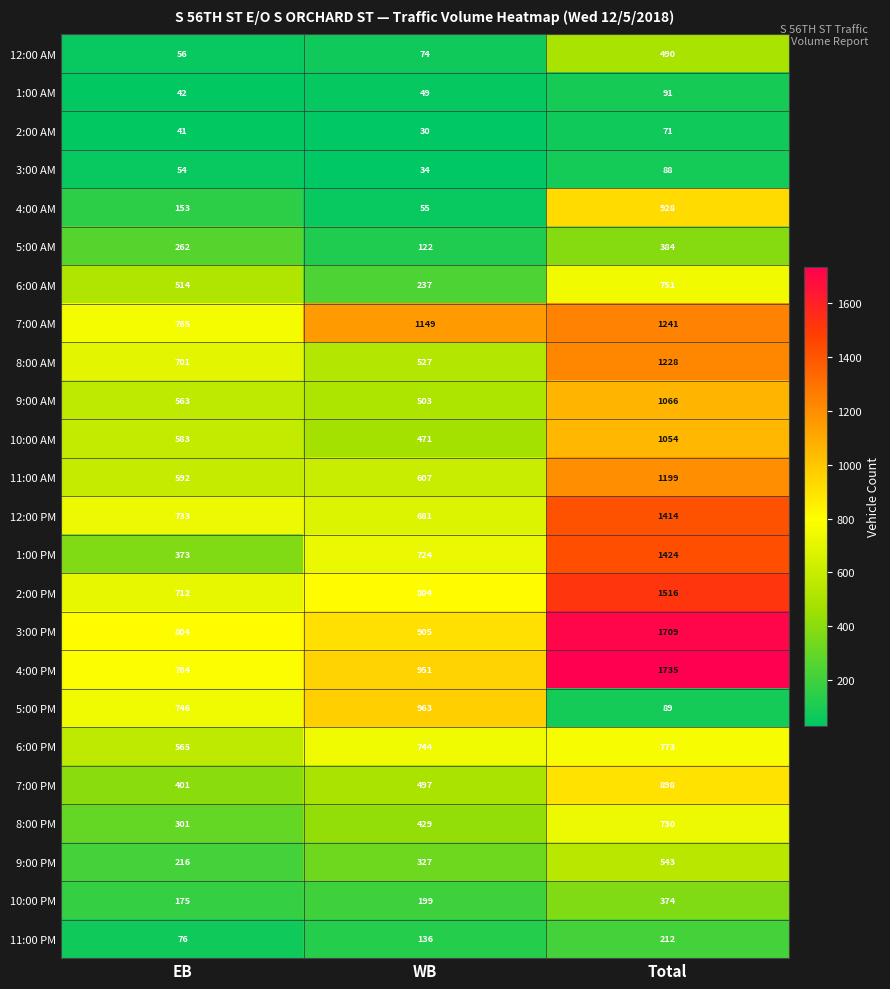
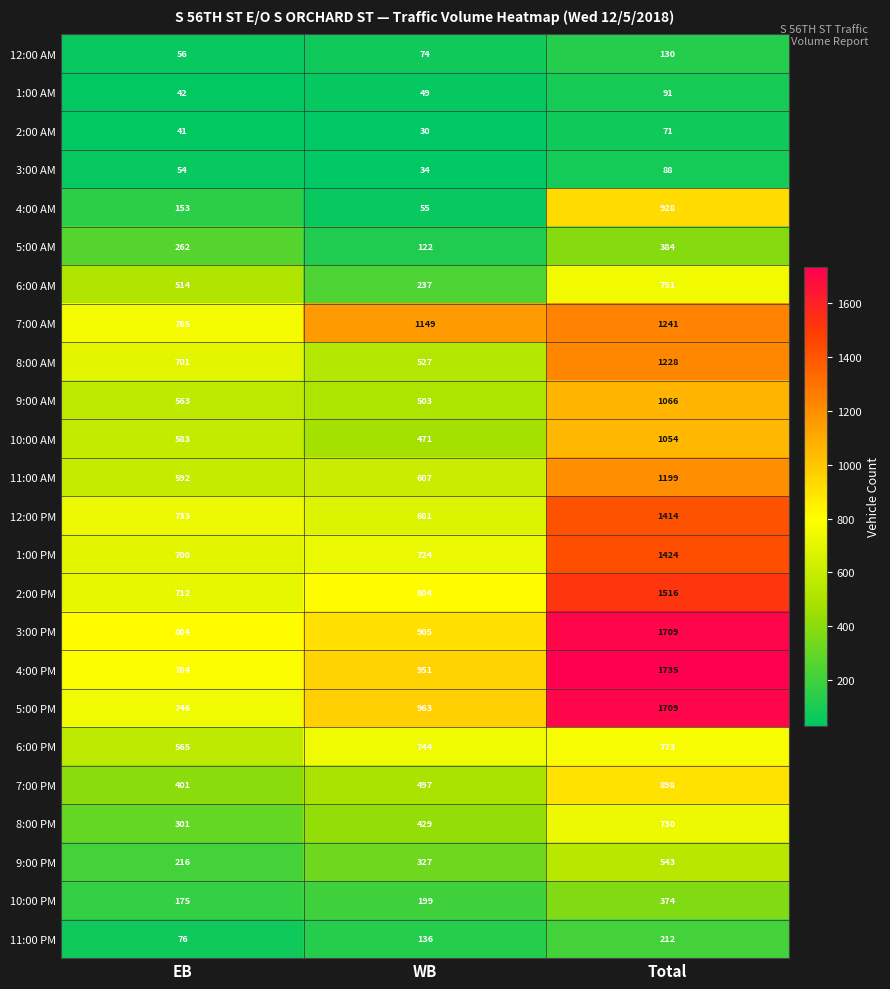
12:00 AM, Total: 490 -> 130
1:00 PM, EB: 373 -> 700
5:00 PM, Total: 89 -> 1709
